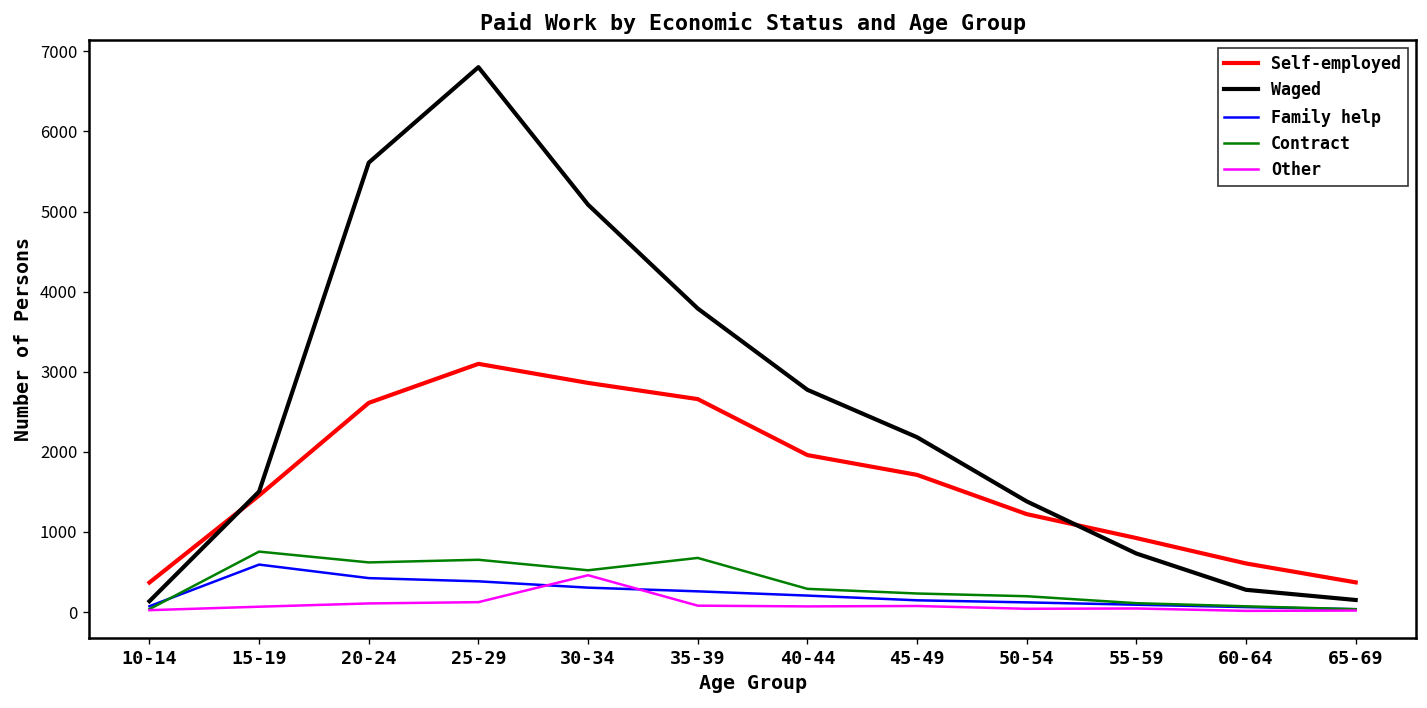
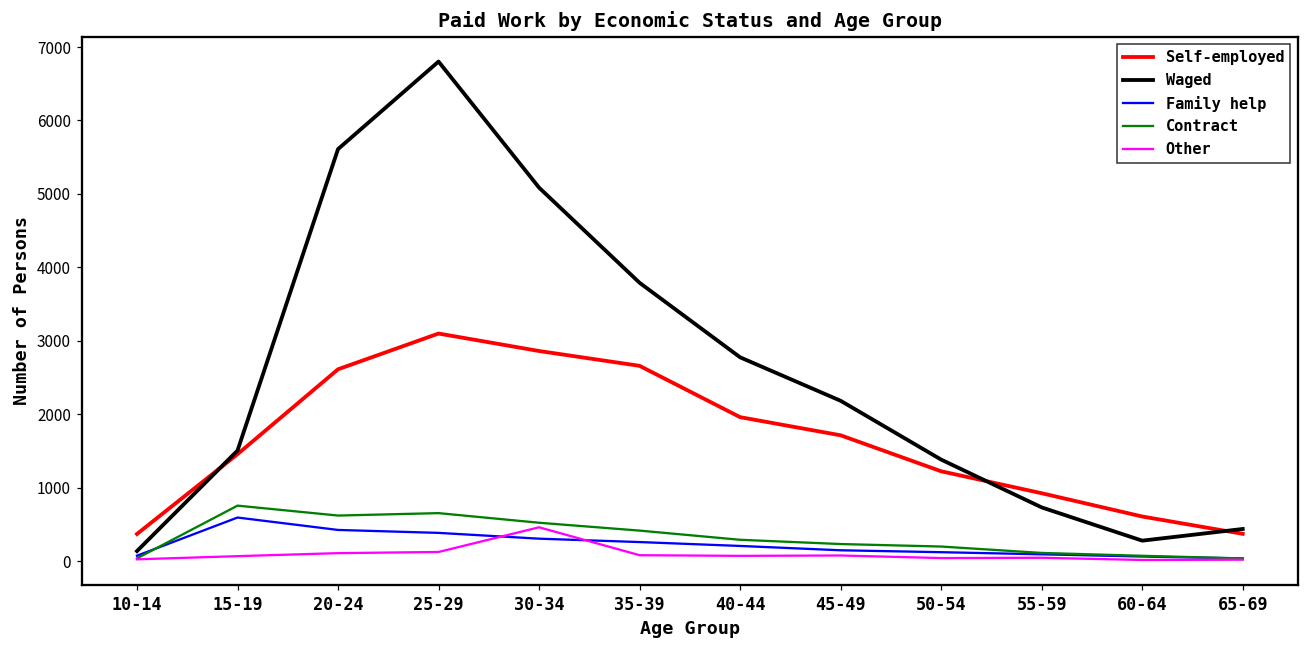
Contract, 35-39: 700 -> 400
Waged, 65-69: 200 -> 400
